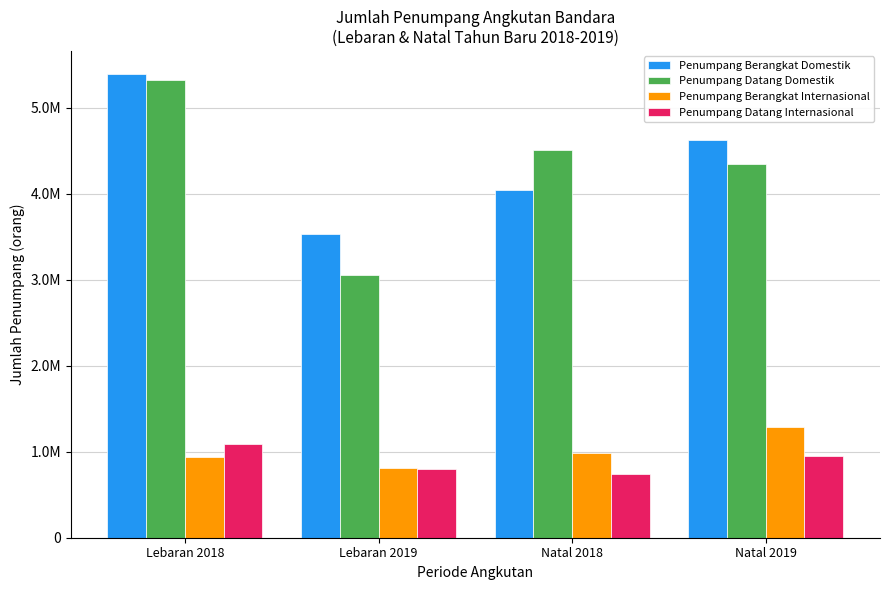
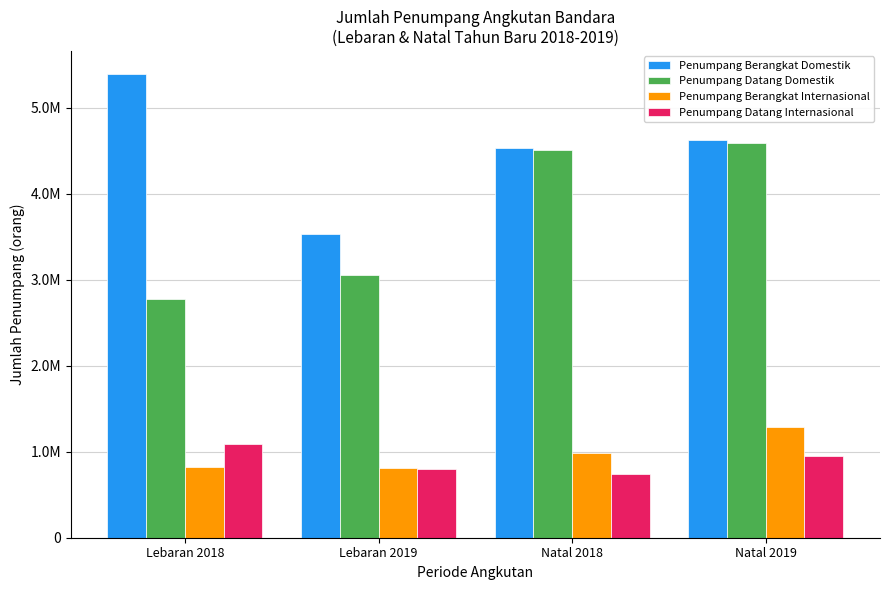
Penumpang Datang Domestik, Lebaran 2018: 5300000 -> 2800000
Penumpang Berangkat Internasional, Lebaran 2018: 900000 -> 800000
Penumpang Berangkat Domestik, Natal 2018: 4000000 -> 4500000
Penumpang Datang Domestik, Natal 2019: 4300000 -> 4600000
